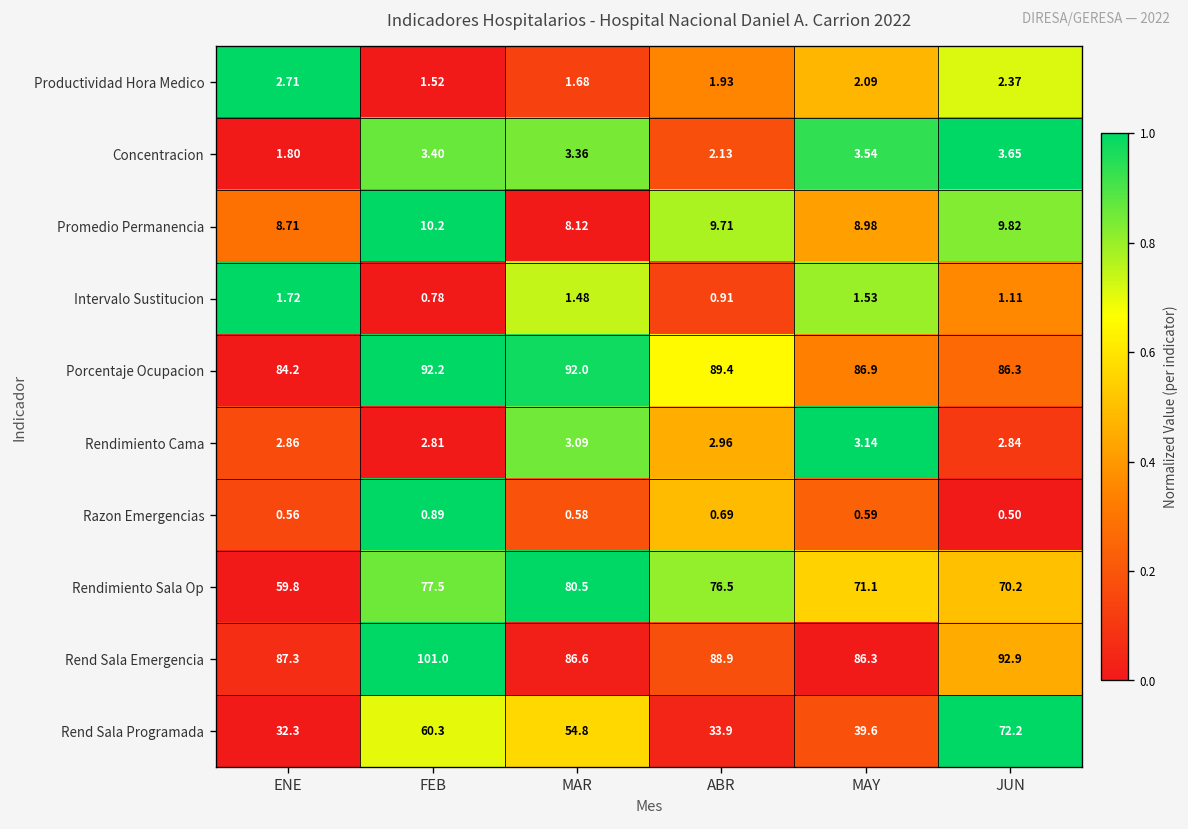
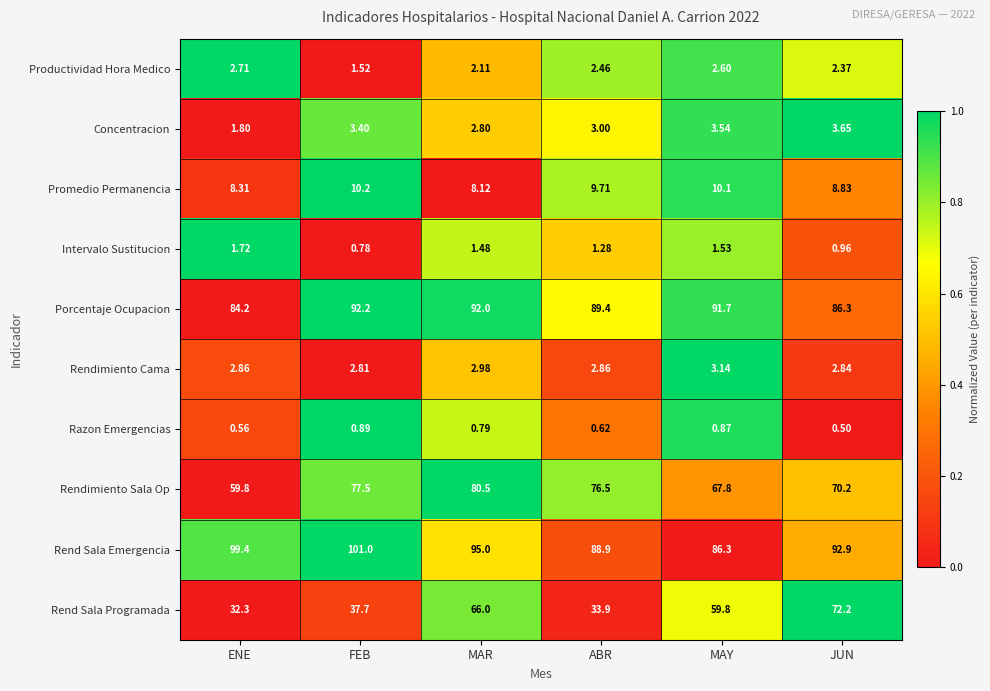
Productividad Hora Medico, MAR: 1.68 -> 2.11
Productividad Hora Medico, ABR: 1.93 -> 2.46
Productividad Hora Medico, MAY: 2.09 -> 2.60
Concentracion, MAR: 3.36 -> 2.80
Concentracion, ABR: 2.13 -> 3.00
Promedio Permanencia, ENE: 8.71 -> 8.31
Promedio Permanencia, MAY: 8.98 -> 10.1
Promedio Permanencia, JUN: 9.82 -> 8.83
Intervalo Sustitucion, ABR: 0.91 -> 1.28
Intervalo Sustitucion, JUN: 1.11 -> 0.96
Porcentaje Ocupacion, MAY: 86.9 -> 91.7
Rendimiento Cama, MAR: 3.09 -> 2.98
Rendimiento Cama, ABR: 2.96 -> 2.86
Razon Emergencias, MAR: 0.58 -> 0.79
Razon Emergencias, ABR: 0.69 -> 0.62
Razon Emergencias, MAY: 0.59 -> 0.87
Rendimiento Sala Op, MAY: 71.1 -> 67.8
Rend Sala Emergencia, ENE: 87.3 -> 99.4
Rend Sala Emergencia, MAR: 86.6 -> 95.0
Rend Sala Programada, FEB: 60.3 -> 37.7
Rend Sala Programada, MAR: 54.8 -> 66.0
Rend Sala Programada, MAY: 39.6 -> 59.8
